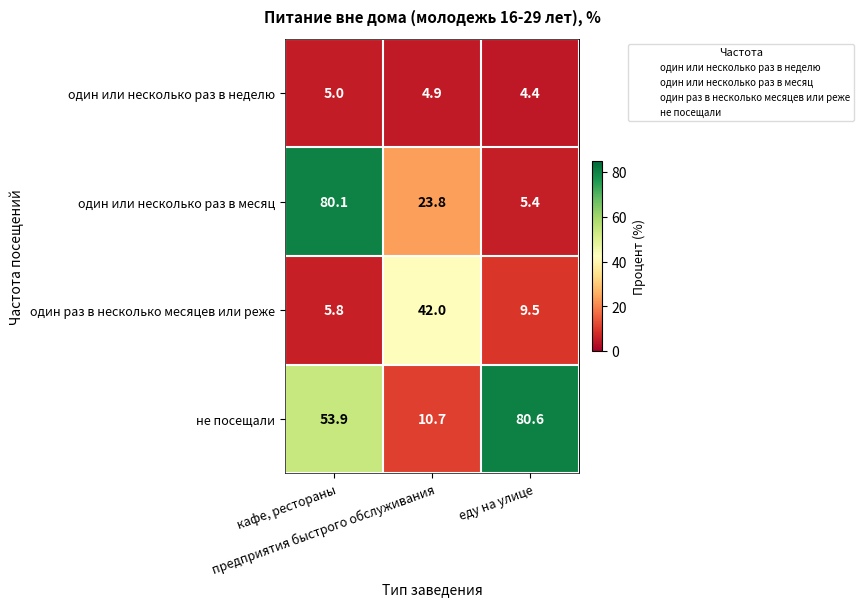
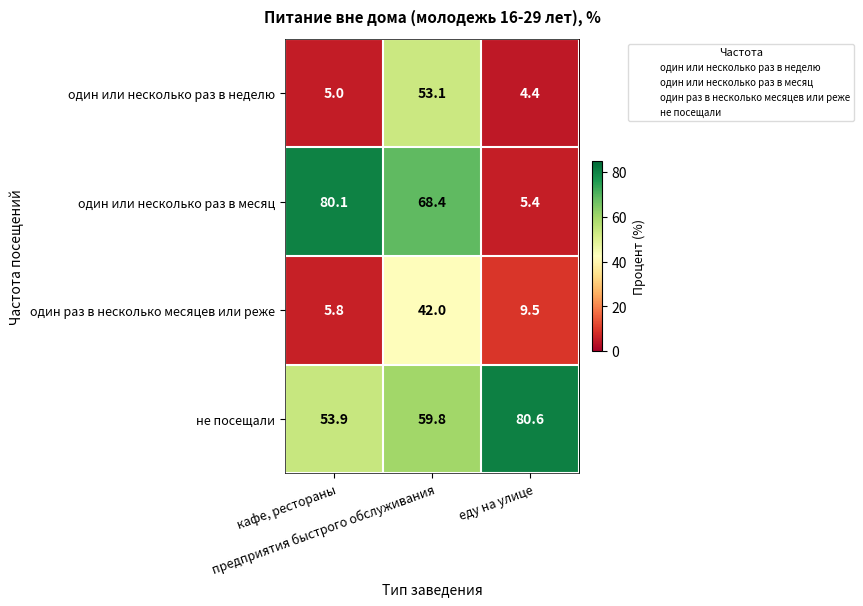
один или несколько раз в неделю, предприятия быстрого обслуживания: 4.9 -> 53.1
один или несколько раз в месяц, предприятия быстрого обслуживания: 23.8 -> 68.4
не посещали, предприятия быстрого обслуживания: 10.7 -> 59.8
